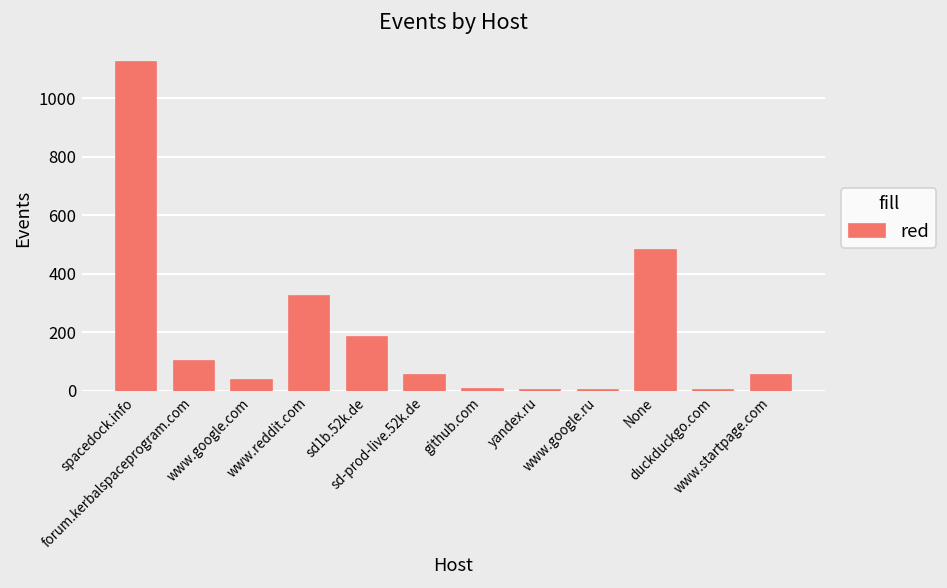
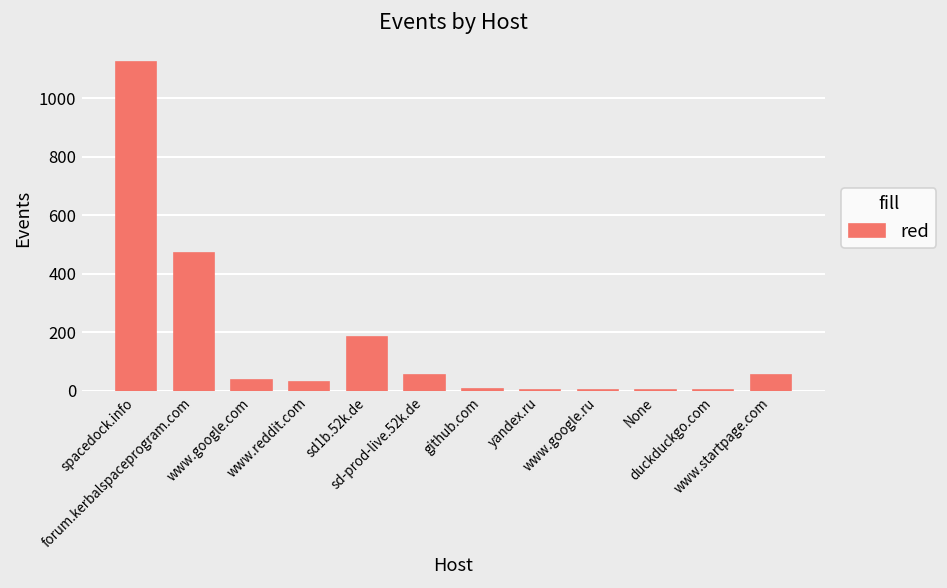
forum.kerbalspaceprogram.com: 100 -> 470
www.reddit.com: 320 -> 30
None: 480 -> 0
